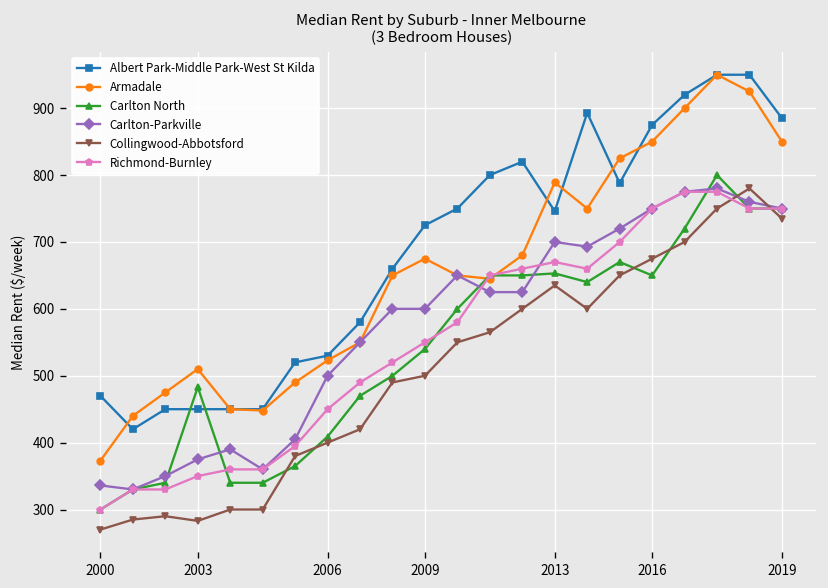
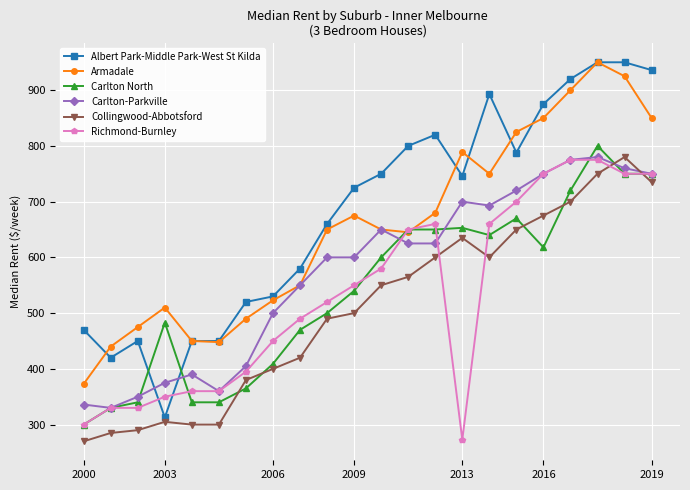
Albert Park-Middle Park-West St Kilda, 2003: 450 -> 310
Collingwood-Abbotsford, 2003: 280 -> 310
Richmond-Burnley, 2013: 670 -> 270
Carlton North, 2016: 650 -> 620
Albert Park-Middle Park-West St Kilda, 2019: 890 -> 940
